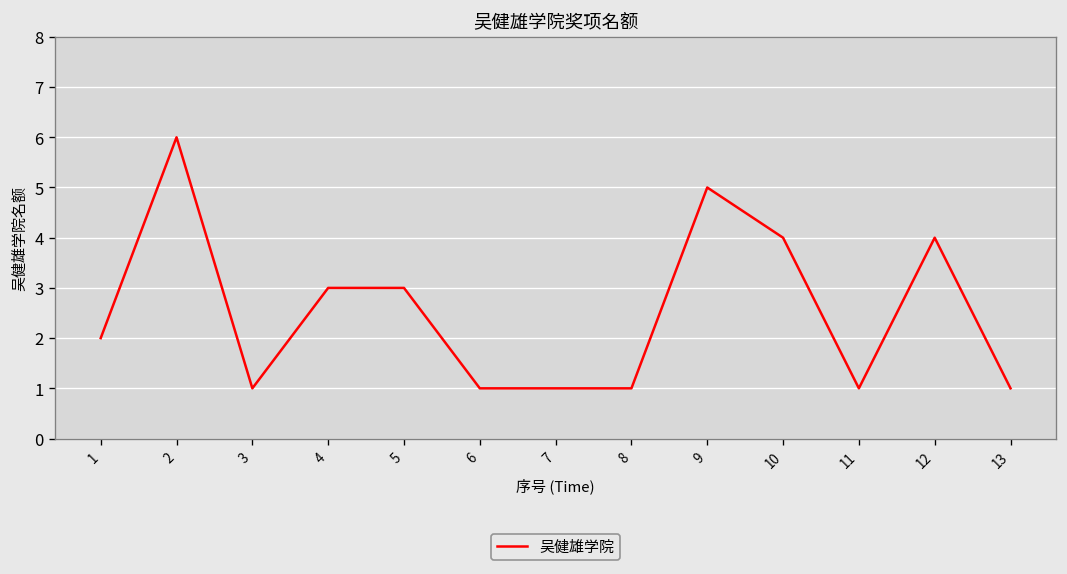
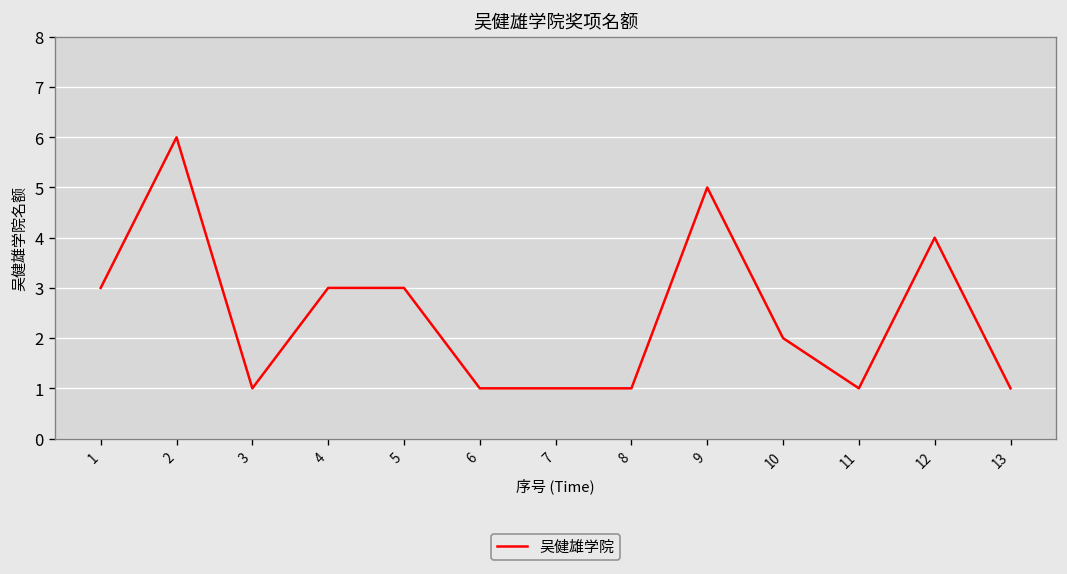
1: 2 -> 3
10: 4 -> 2
